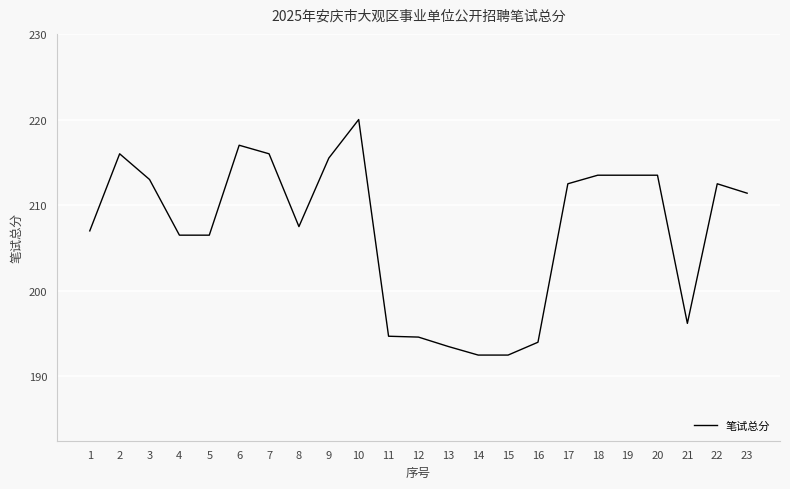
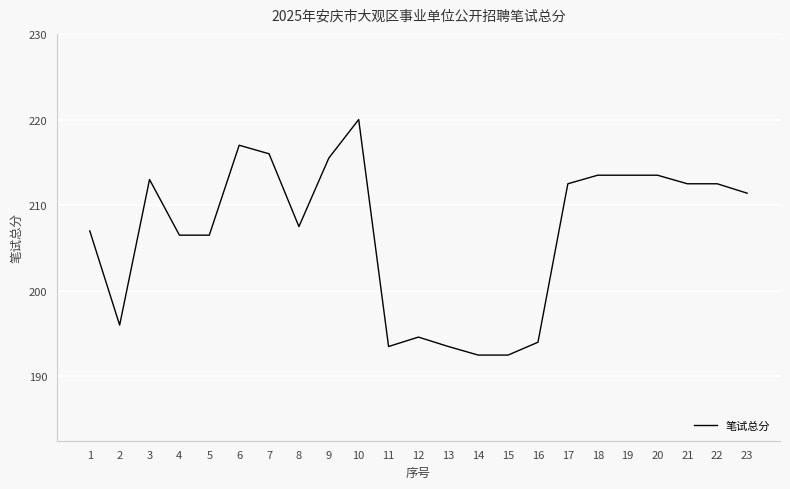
2: 216 -> 196
11: 195 -> 194
21: 196 -> 213
